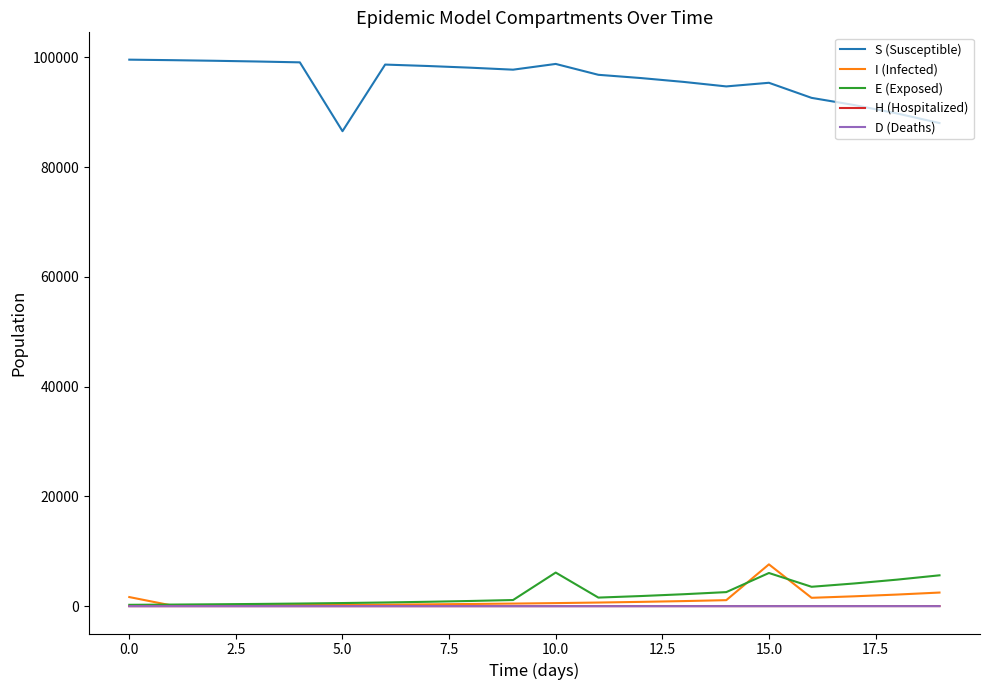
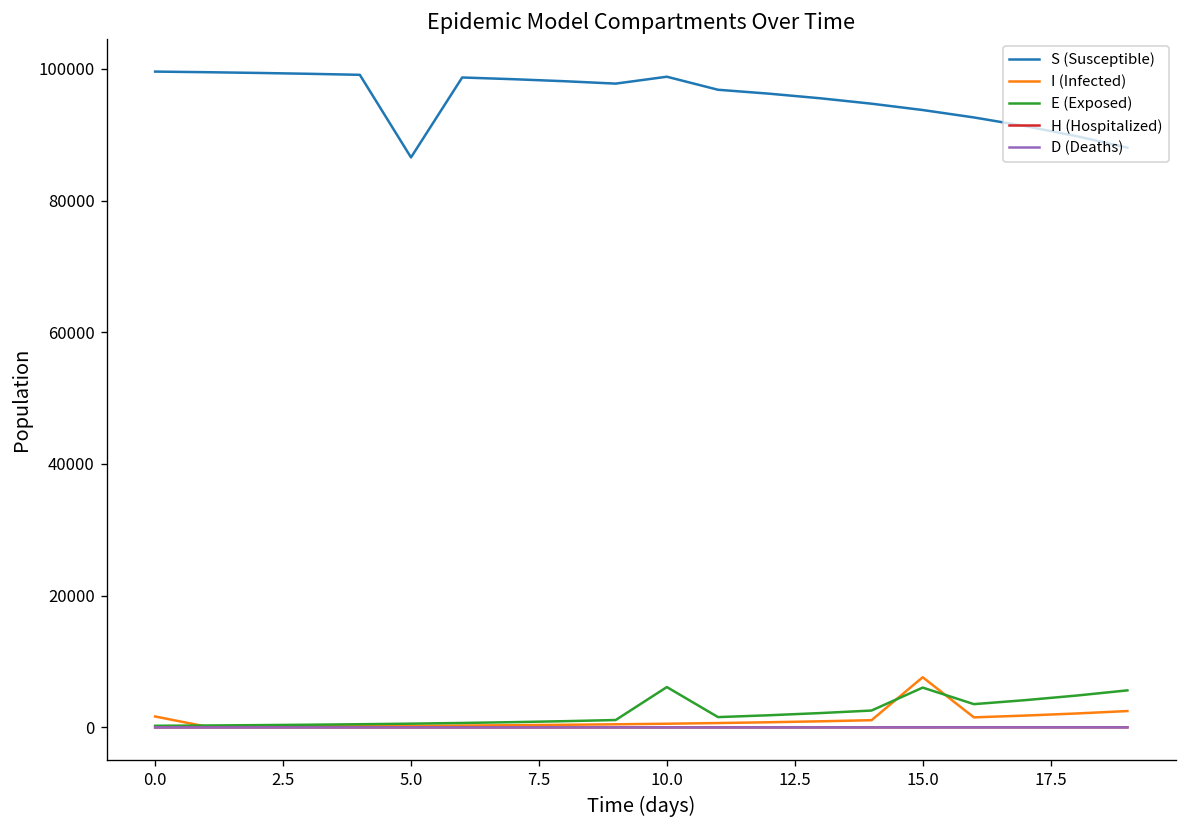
S (Susceptible), 15.0: 95000 -> 94000
